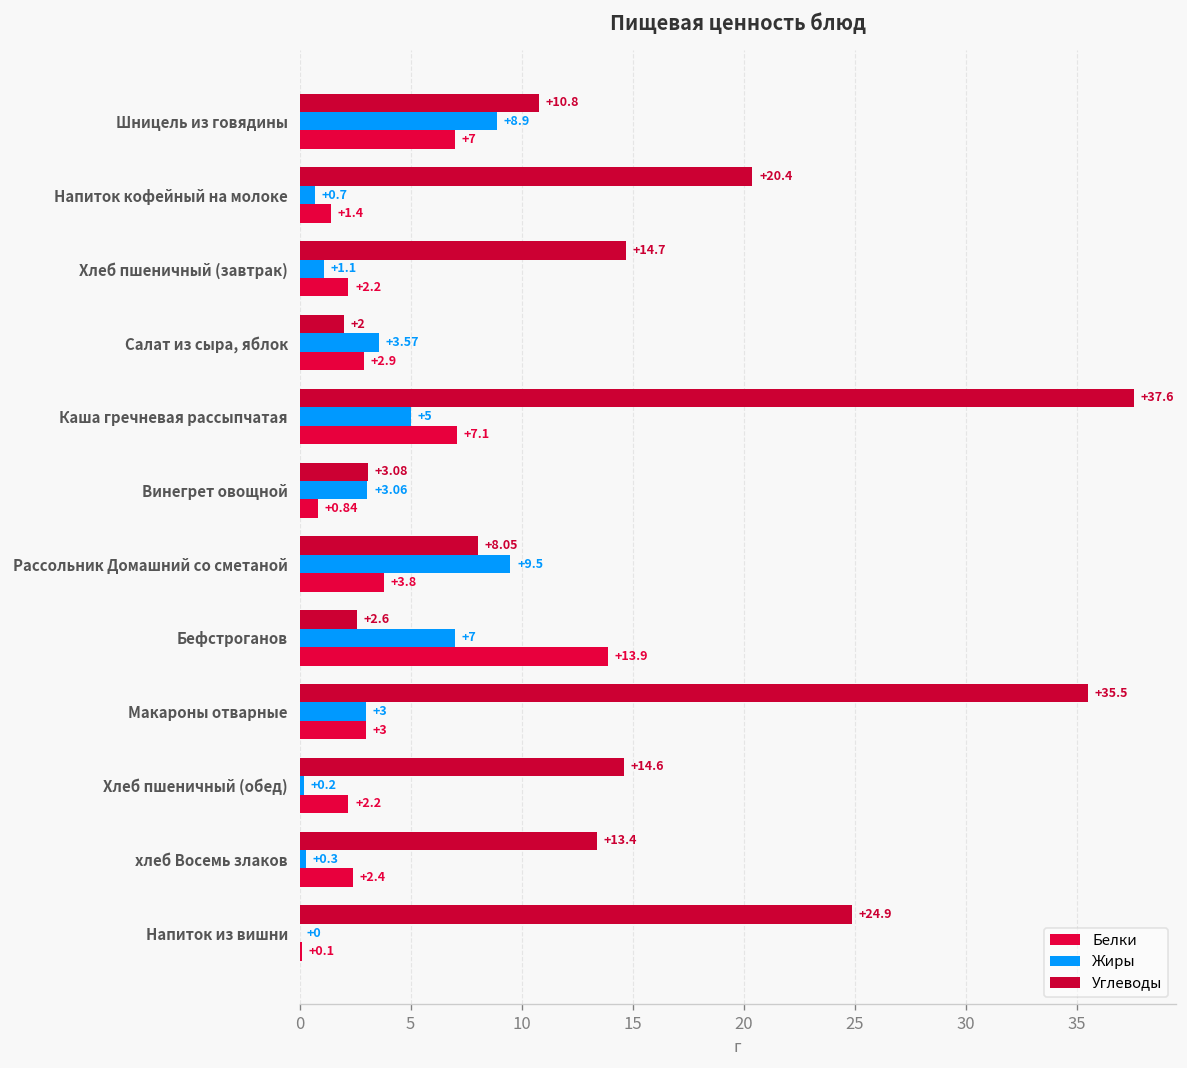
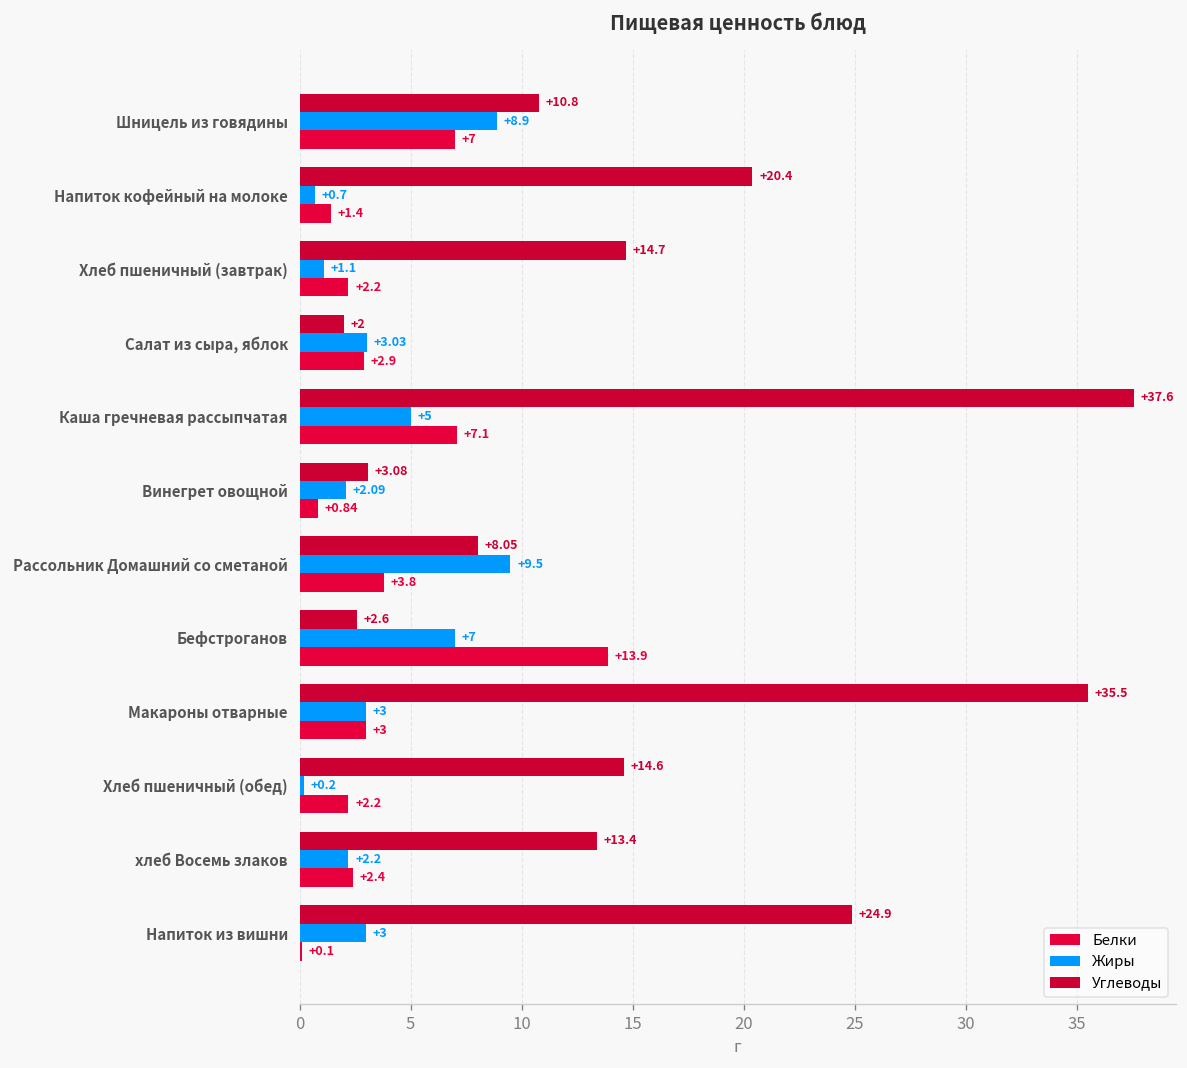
Жиры, Салат из сыра, яблок: +3.57 -> +3.03
Жиры, Винегрет овощной: +3.06 -> +2.09
Жиры, хлеб Восемь злаков: +0.3 -> +2.2
Жиры, Напиток из вишни: +0 -> +3
